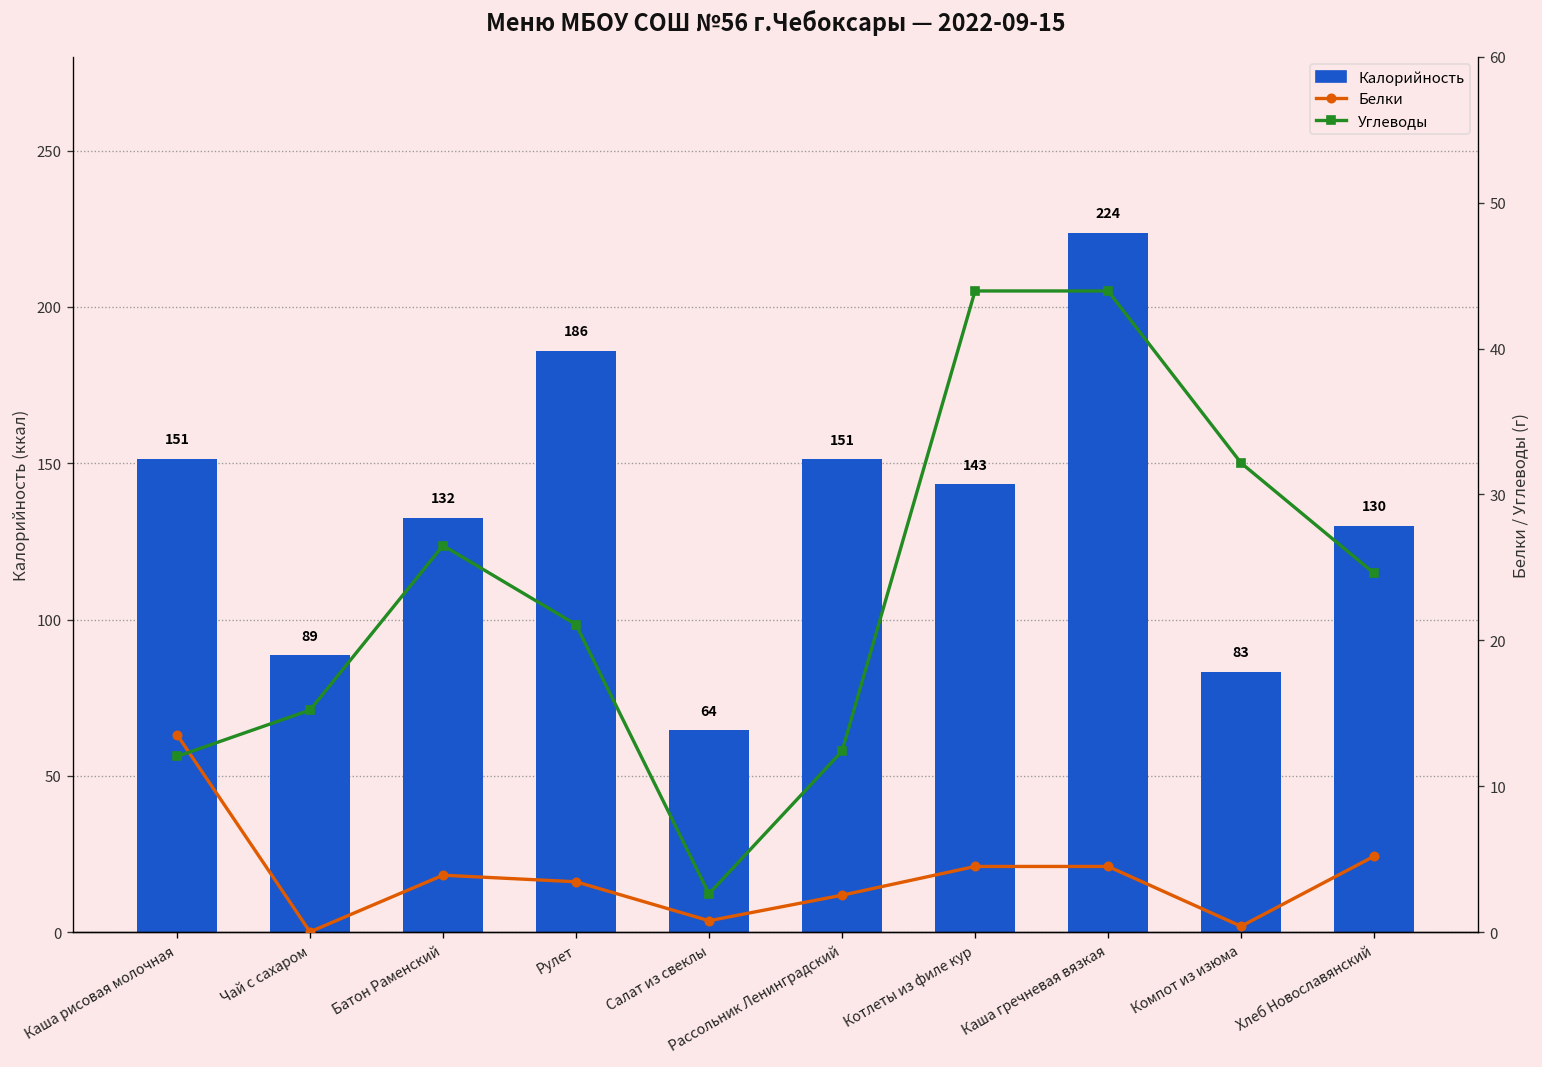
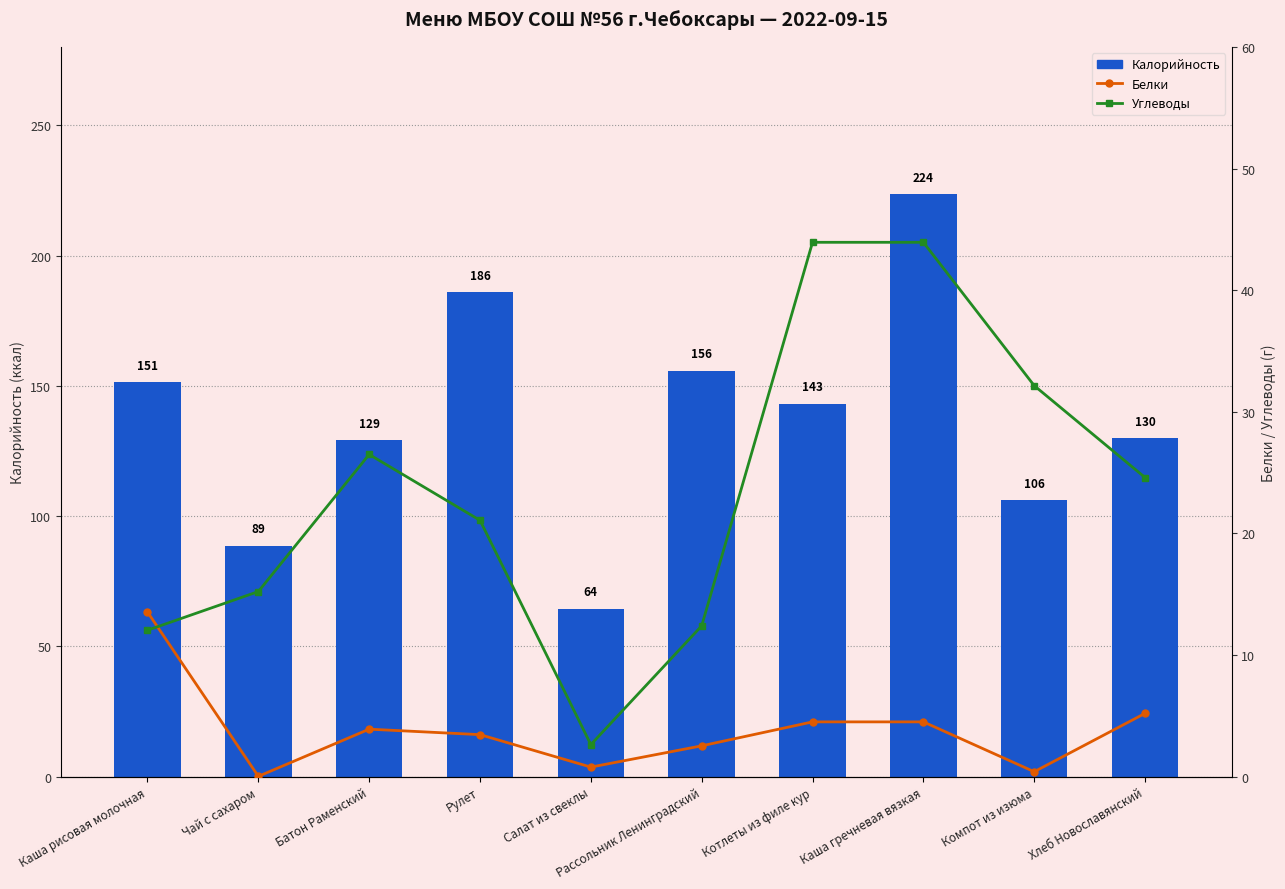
Калорийность, Батон Раменский: 132 -> 129
Калорийность, Рассольник Ленинградский: 151 -> 156
Калорийность, Компот из изюма: 83 -> 106
